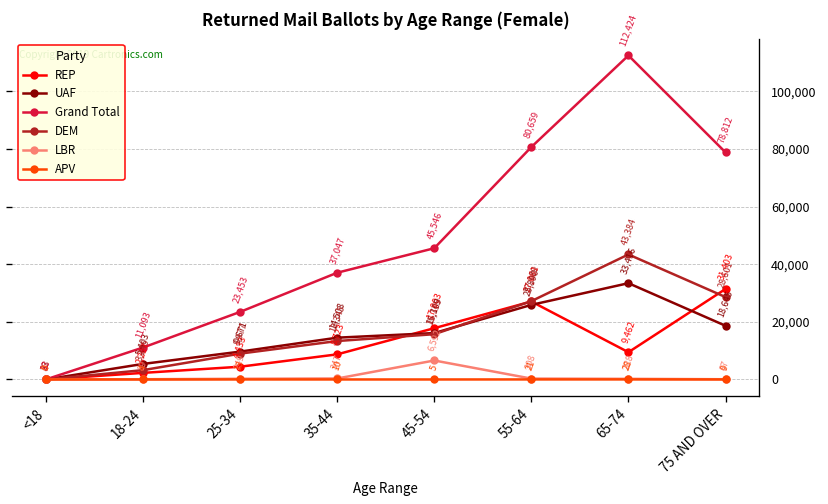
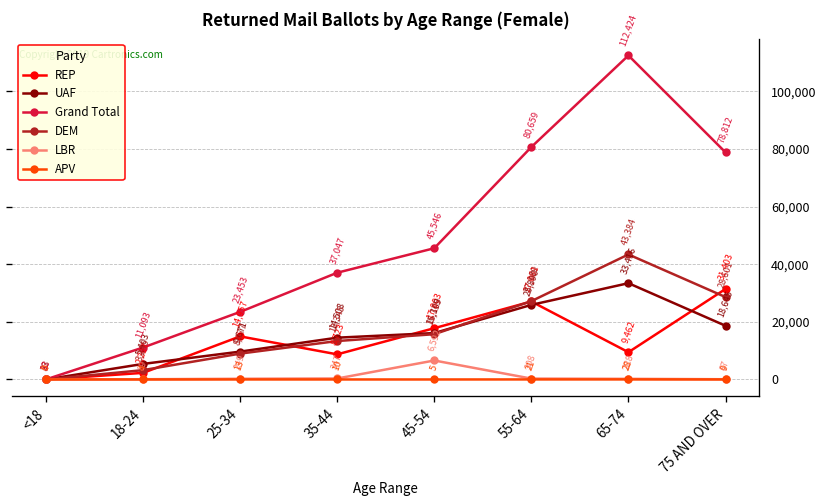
REP, 25-34: 4,433 -> 14,957
